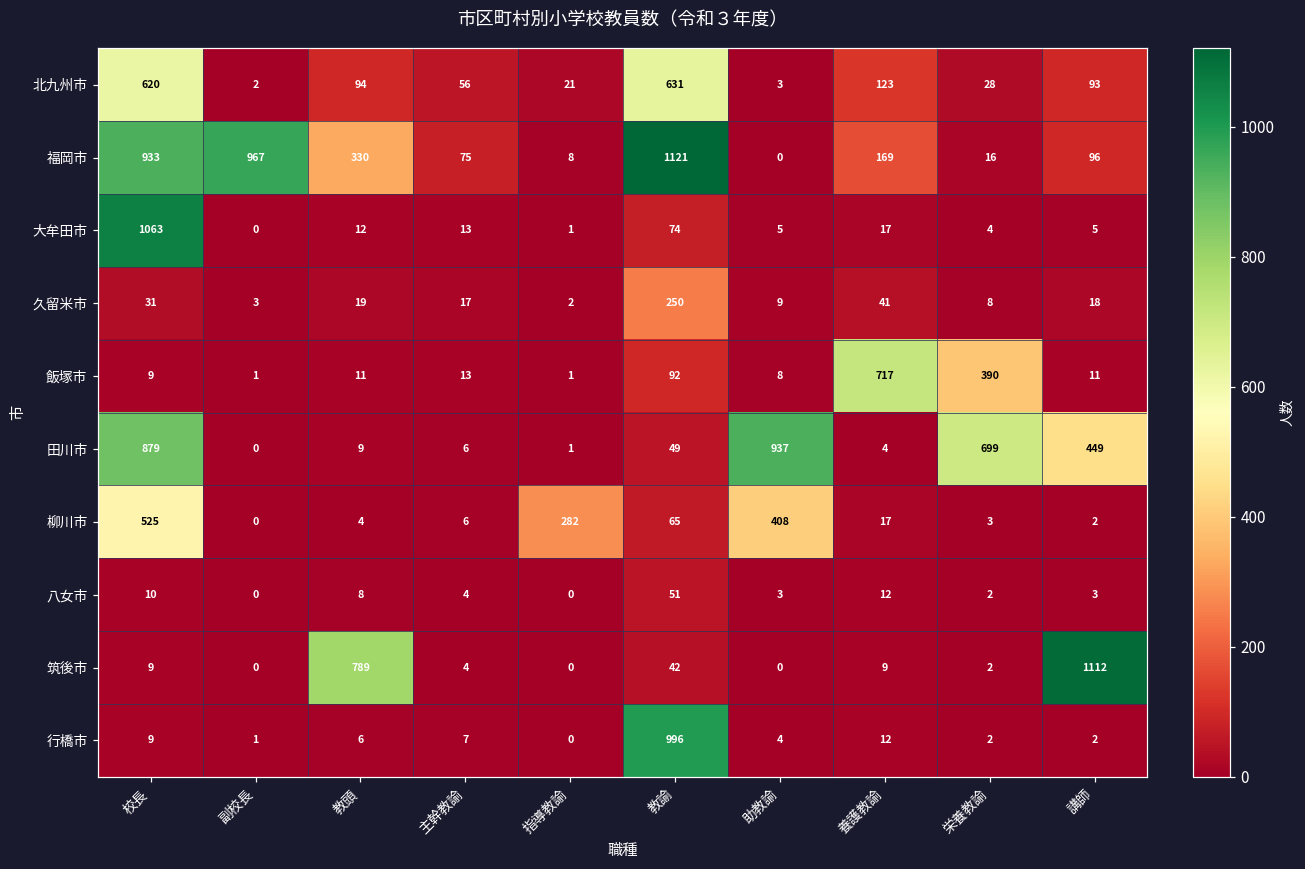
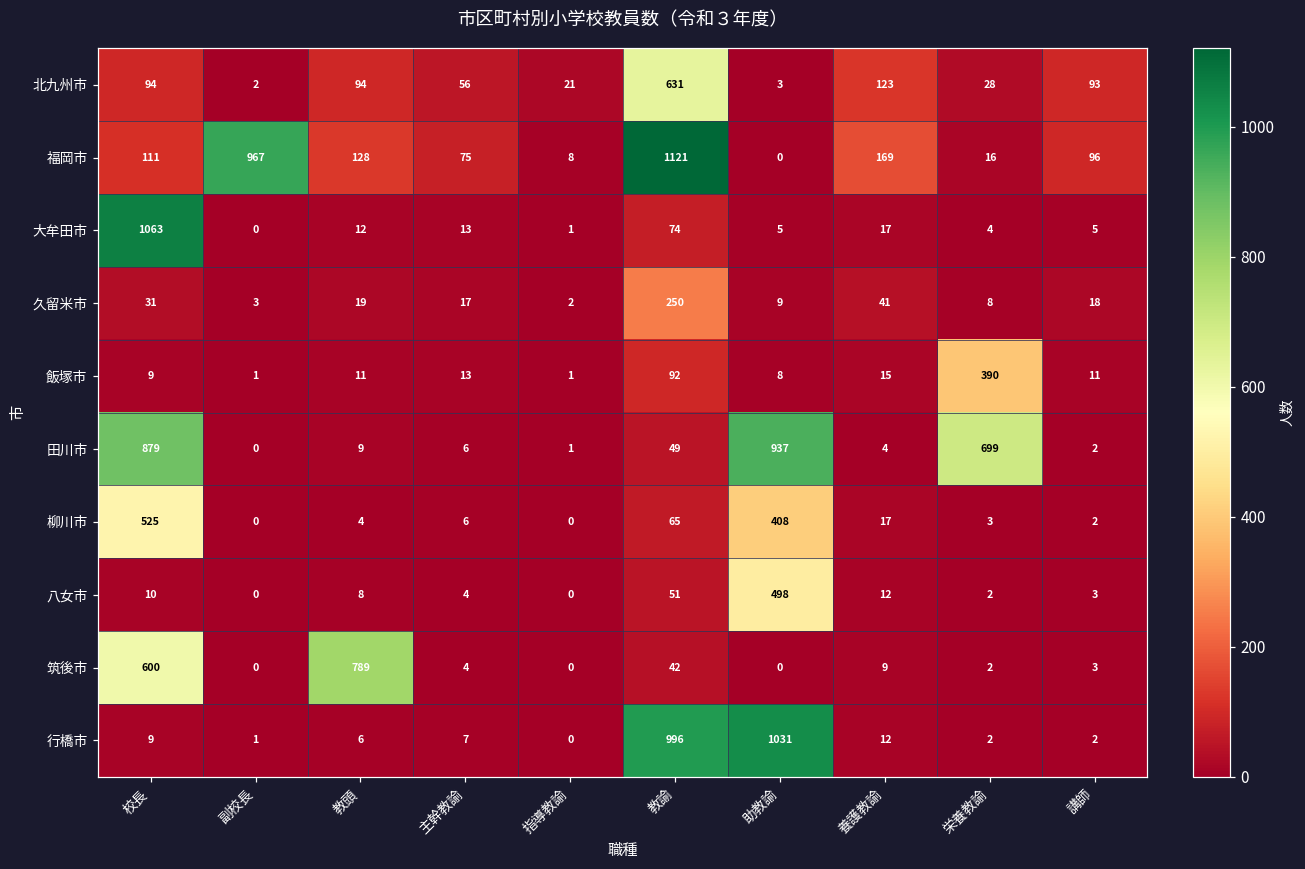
北九州市, 校長: 620 -> 94
福岡市, 校長: 933 -> 111
福岡市, 教頭: 330 -> 128
飯塚市, 養護教諭: 717 -> 15
田川市, 講師: 449 -> 2
柳川市, 指導教諭: 282 -> 0
八女市, 助教諭: 3 -> 498
筑後市, 校長: 9 -> 600
筑後市, 講師: 1112 -> 3
行橋市, 助教諭: 4 -> 1031
